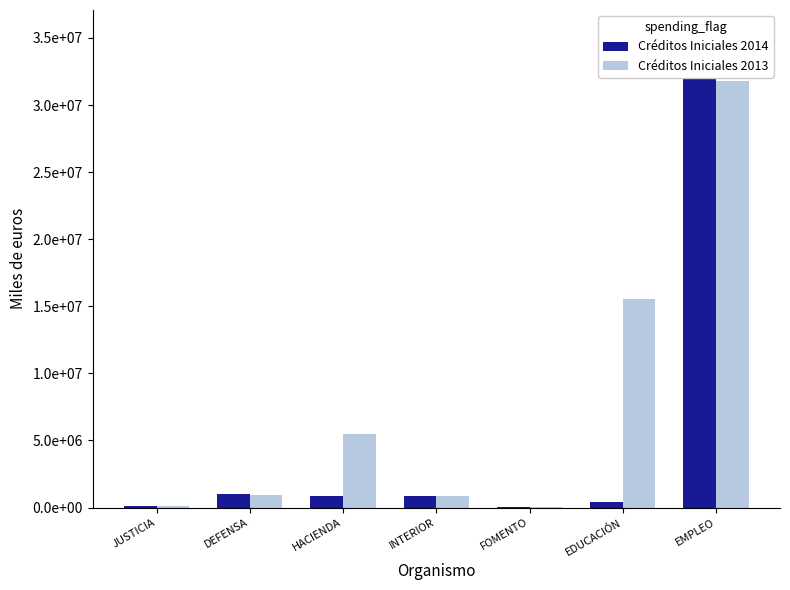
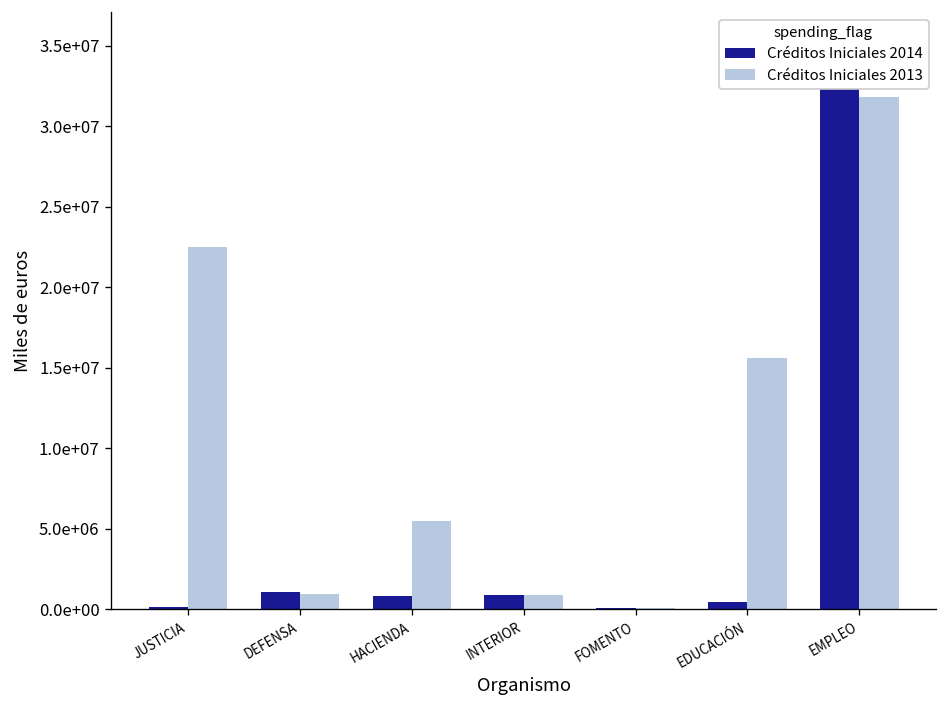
Créditos Iniciales 2013, JUSTICIA: 100000 -> 22500000
